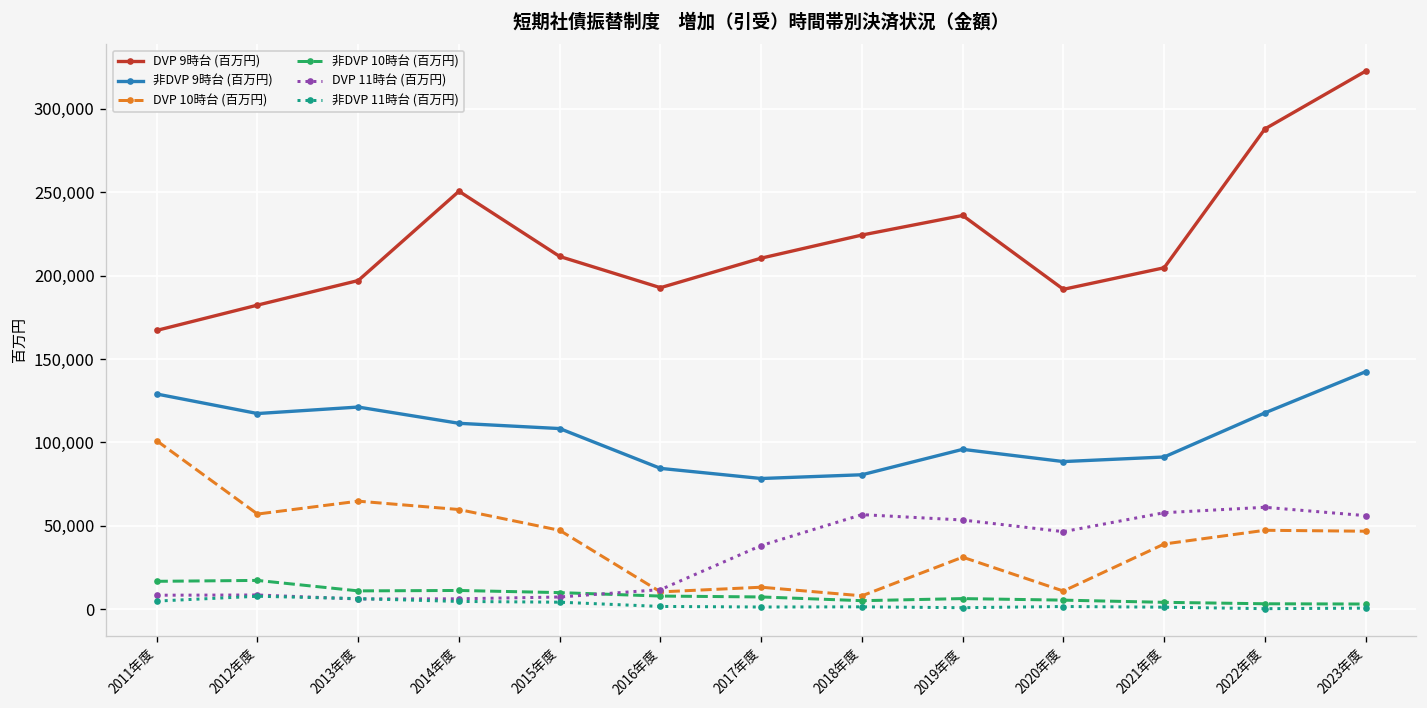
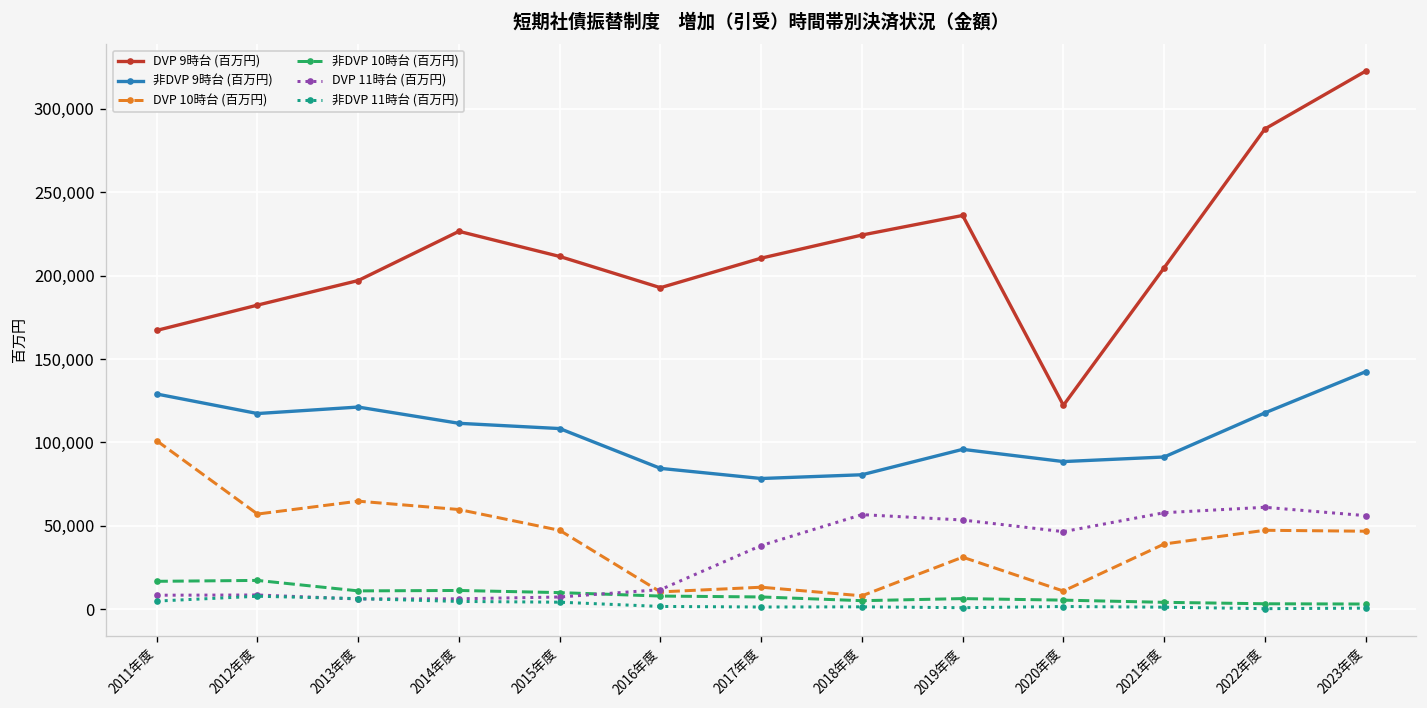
DVP 9時台 (百万円), 2014年度: 251,000 -> 227,000
DVP 9時台 (百万円), 2020年度: 192,000 -> 122,000
